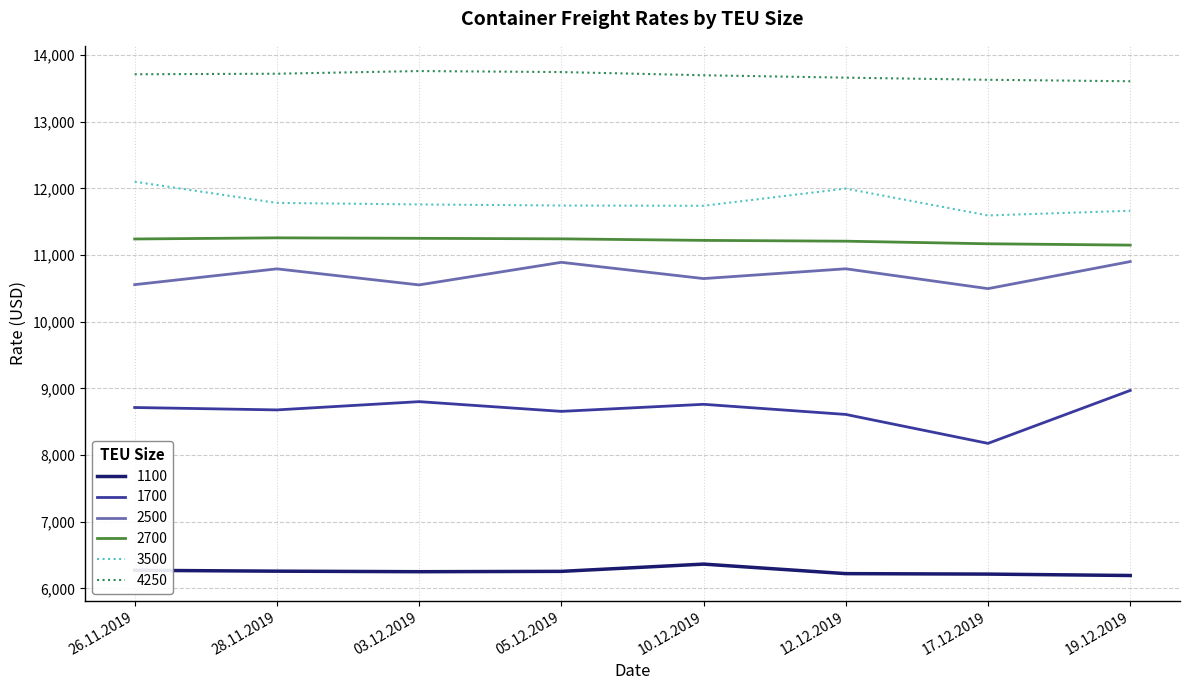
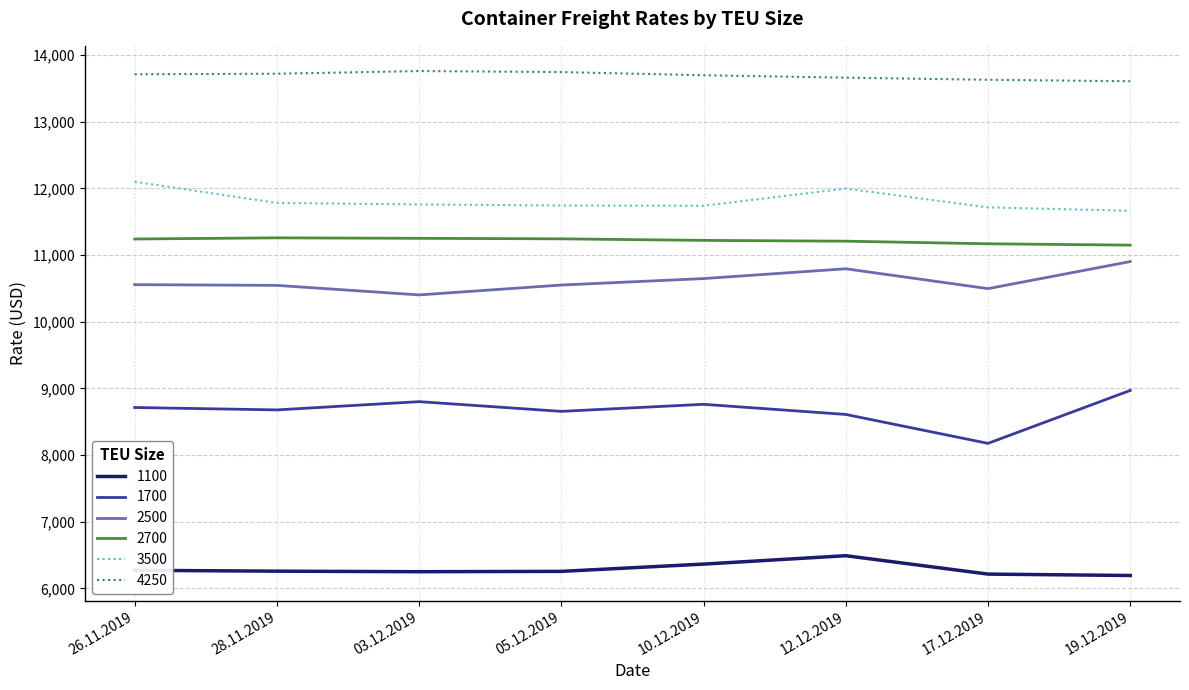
2500, 28.11.2019: 10,800 -> 10,500
2500, 03.12.2019: 10,600 -> 10,400
2500, 05.12.2019: 10,900 -> 10,500
1100, 12.12.2019: 6,200 -> 6,500
3500, 17.12.2019: 11,600 -> 11,700
